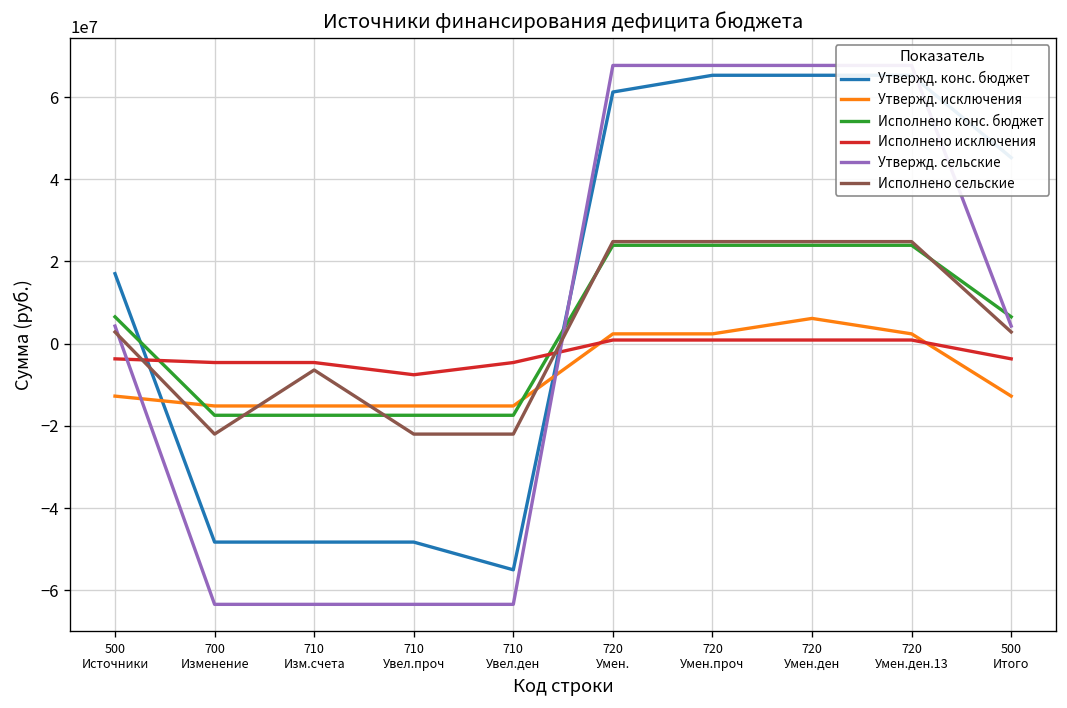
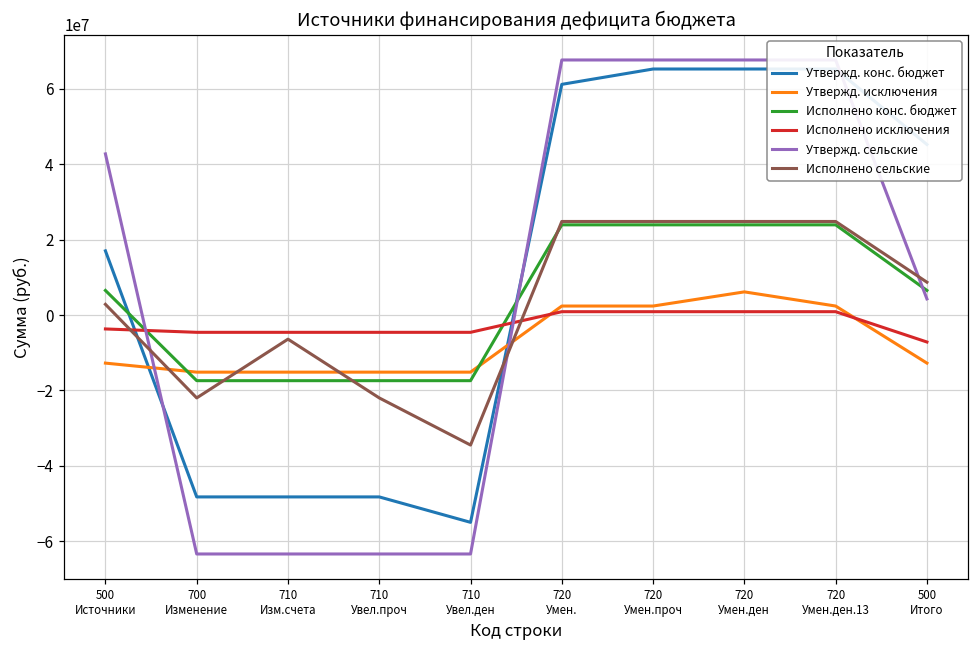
Утвержд. сельские, 500 Источники: 4000000 -> 43000000
Исполнено исключения, 710 Увел.проч: -8000000 -> -5000000
Исполнено сельские, 710 Увел.ден: -22000000 -> -34000000
Исполнено исключения, 500 Итого: -4000000 -> -7000000
Исполнено сельские, 500 Итого: 3000000 -> 9000000
